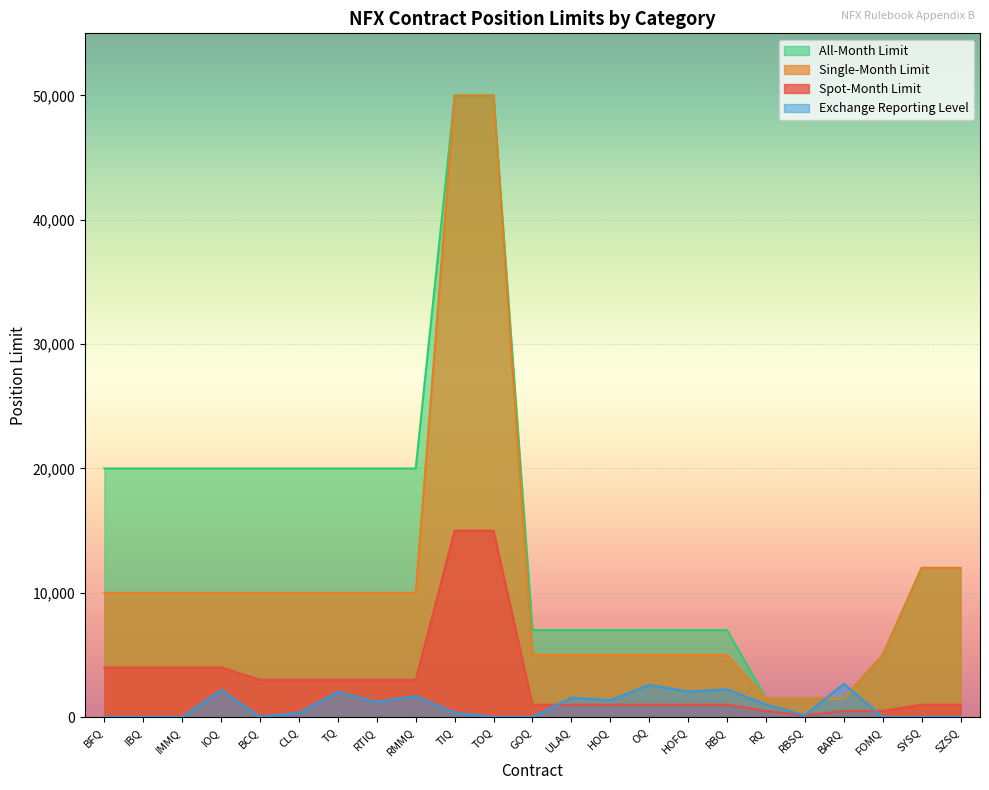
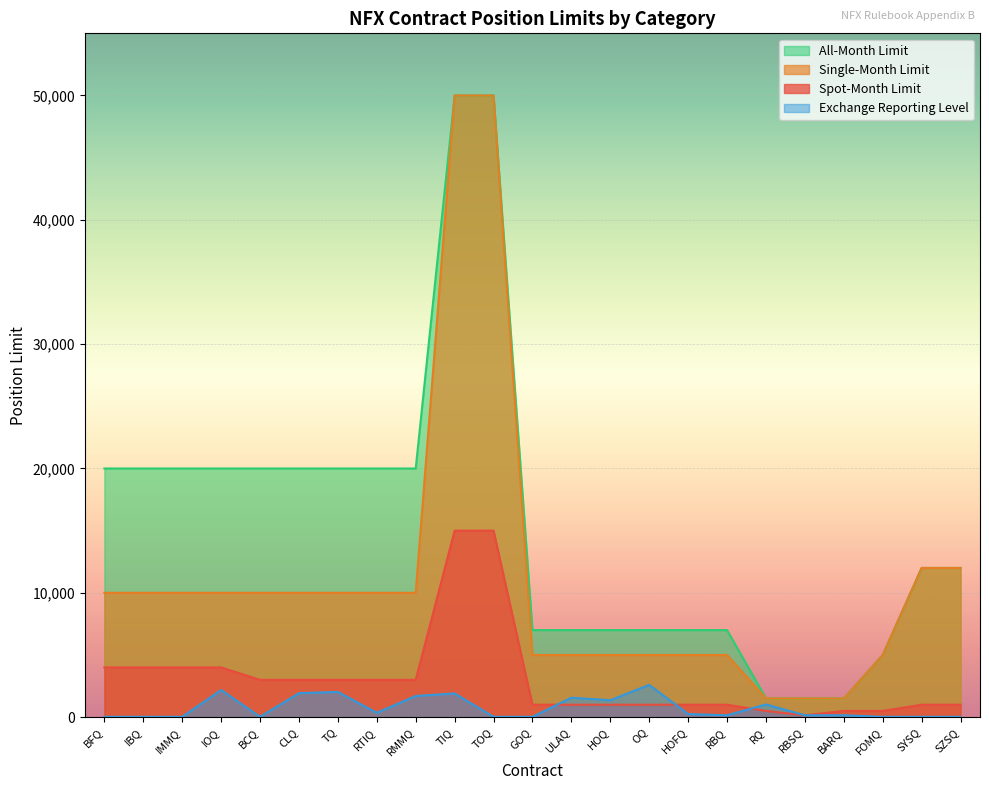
Exchange Reporting Level, CLQ: 400 -> 1,900
Exchange Reporting Level, RTIQ: 1,200 -> 400
Exchange Reporting Level, TIQ: 400 -> 1,900
Exchange Reporting Level, HOFQ: 2,100 -> 300
Exchange Reporting Level, RBQ: 2,200 -> 200
Exchange Reporting Level, BARQ: 2,700 -> 200
